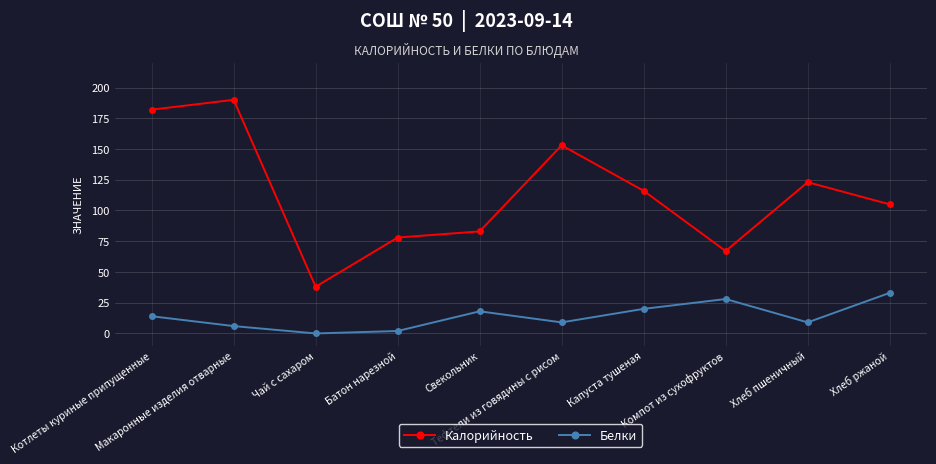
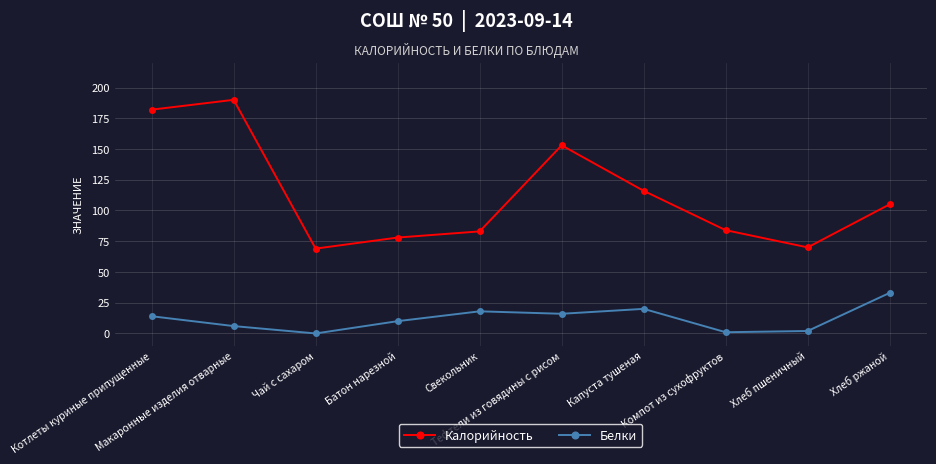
Калорийность, Чай с сахаром: 38 -> 69
Белки, Батон нарезной: 2 -> 10
Белки, Тефтели из говядины с рисом: 9 -> 16
Калорийность, Компот из сухофруктов: 67 -> 84
Белки, Компот из сухофруктов: 28 -> 1
Калорийность, Хлеб пшеничный: 123 -> 70
Белки, Хлеб пшеничный: 9 -> 2
